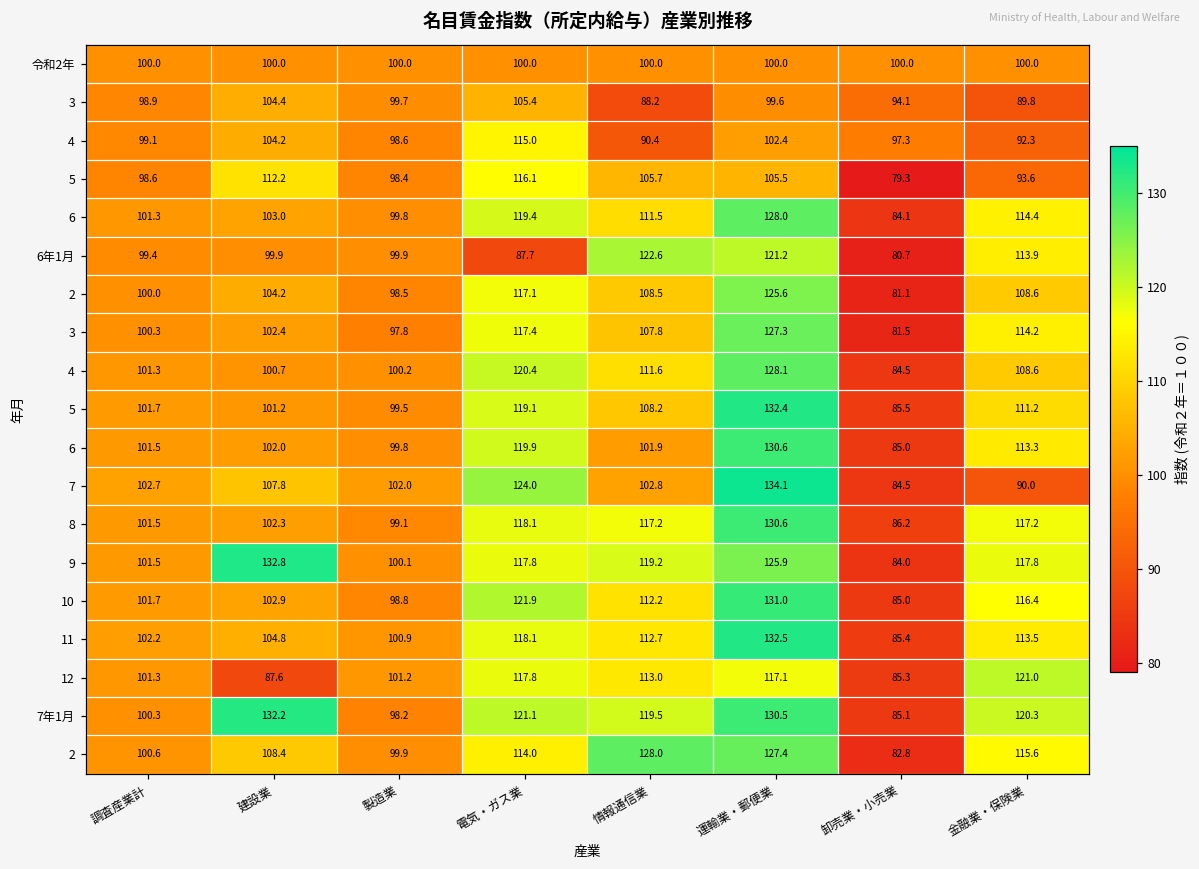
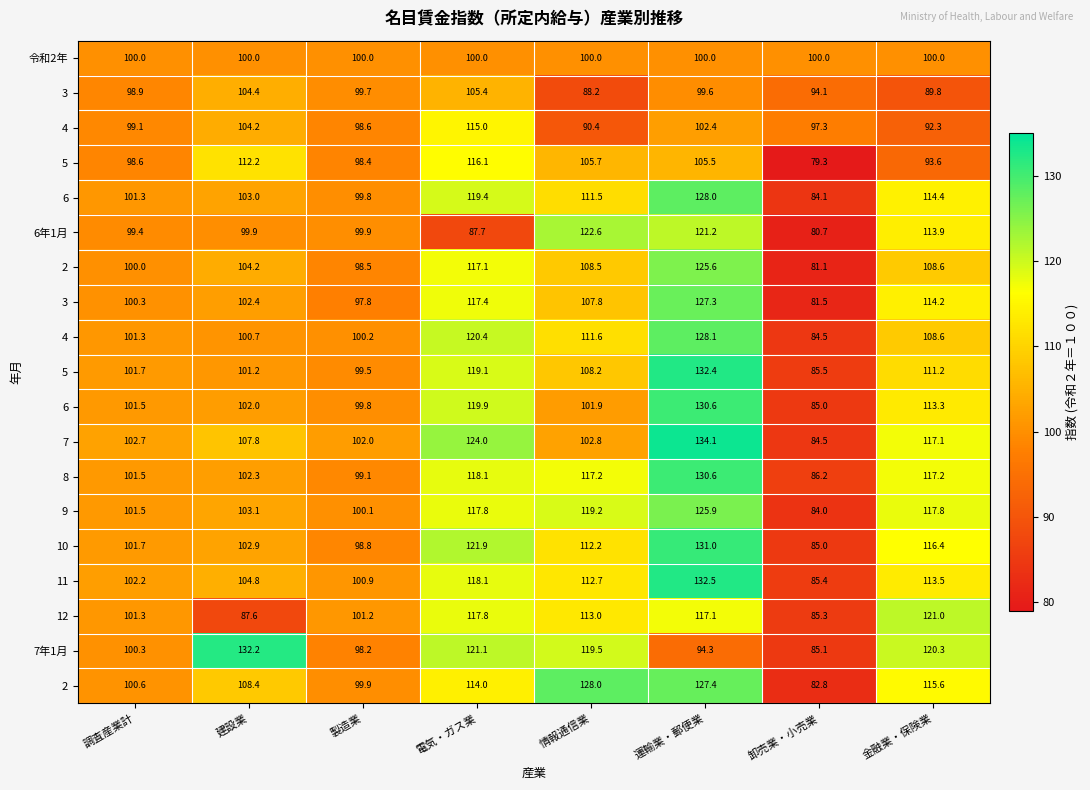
7, 金融業・保険業: 90.0 -> 117.1
9, 建設業: 132.8 -> 103.1
7年1月, 運輸業・郵便業: 130.5 -> 94.3
